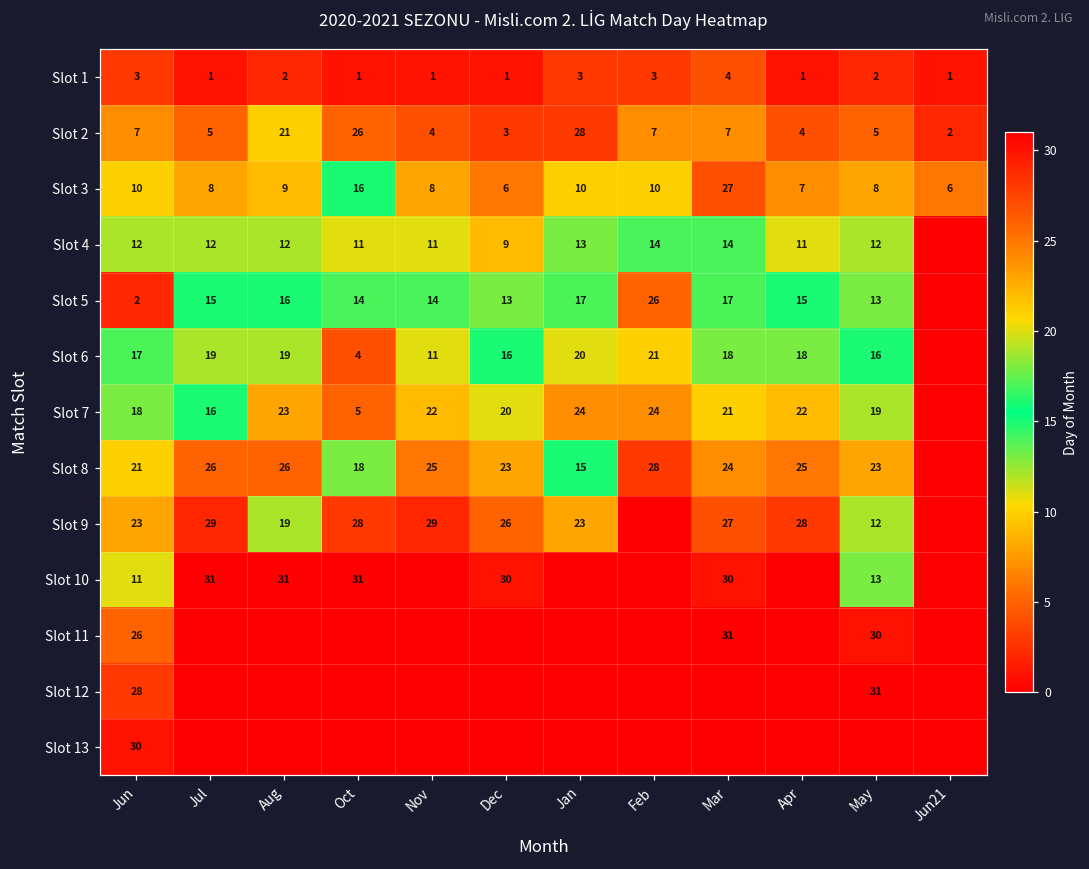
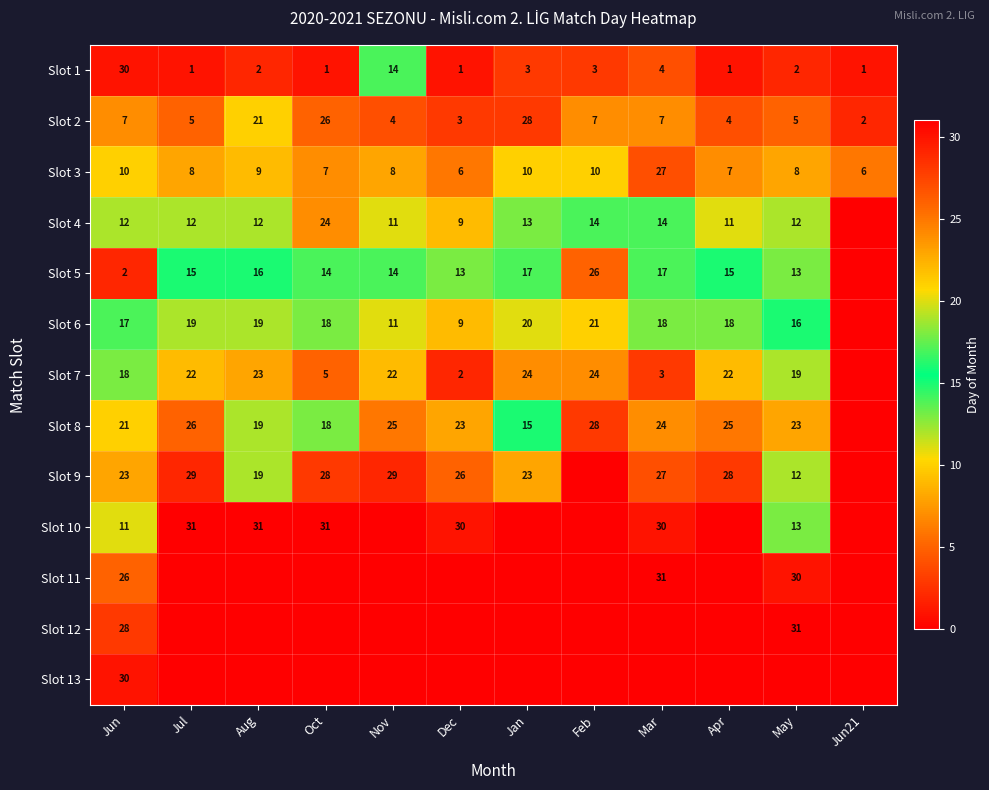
Slot 1, Jun: 3 -> 30
Slot 1, Nov: 1 -> 14
Slot 3, Oct: 16 -> 7
Slot 4, Oct: 11 -> 24
Slot 6, Oct: 4 -> 18
Slot 6, Dec: 16 -> 9
Slot 7, Jul: 16 -> 22
Slot 7, Dec: 20 -> 2
Slot 7, Mar: 21 -> 3
Slot 8, Aug: 26 -> 19
